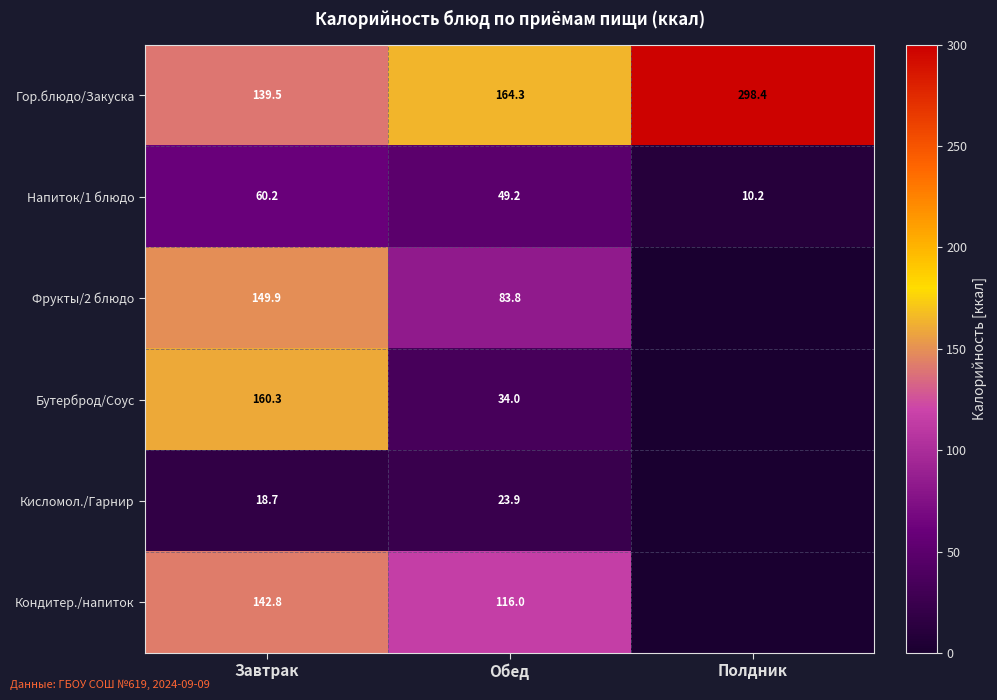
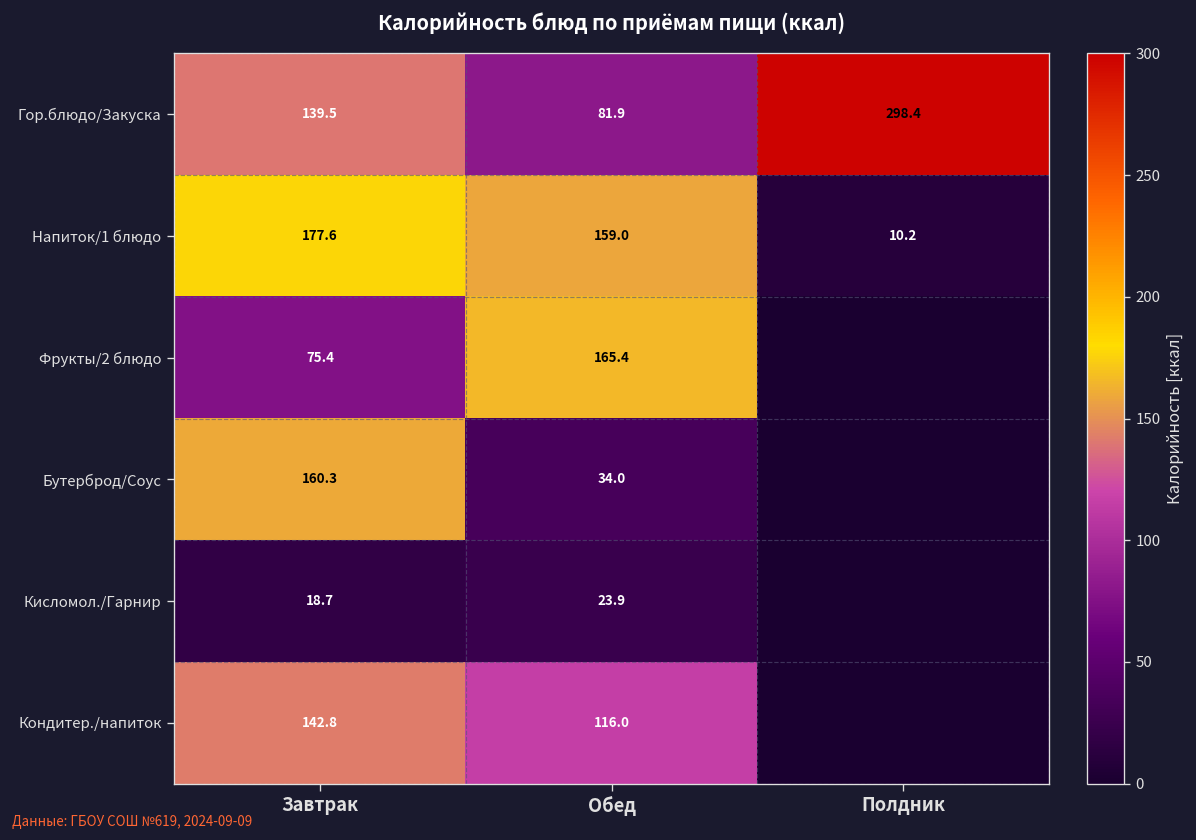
Гор.блюдо/Закуска, Обед: 164.3 -> 81.9
Напиток/1 блюдо, Завтрак: 60.2 -> 177.6
Напиток/1 блюдо, Обед: 49.2 -> 159.0
Фрукты/2 блюдо, Завтрак: 149.9 -> 75.4
Фрукты/2 блюдо, Обед: 83.8 -> 165.4
